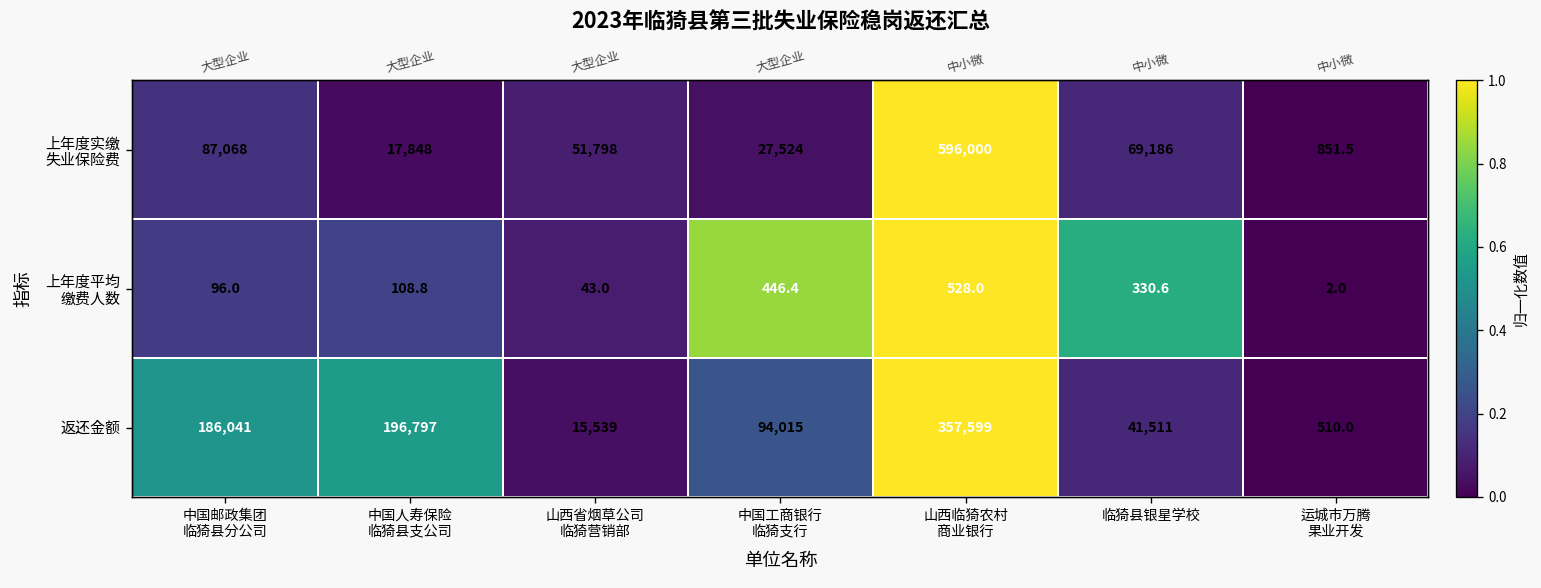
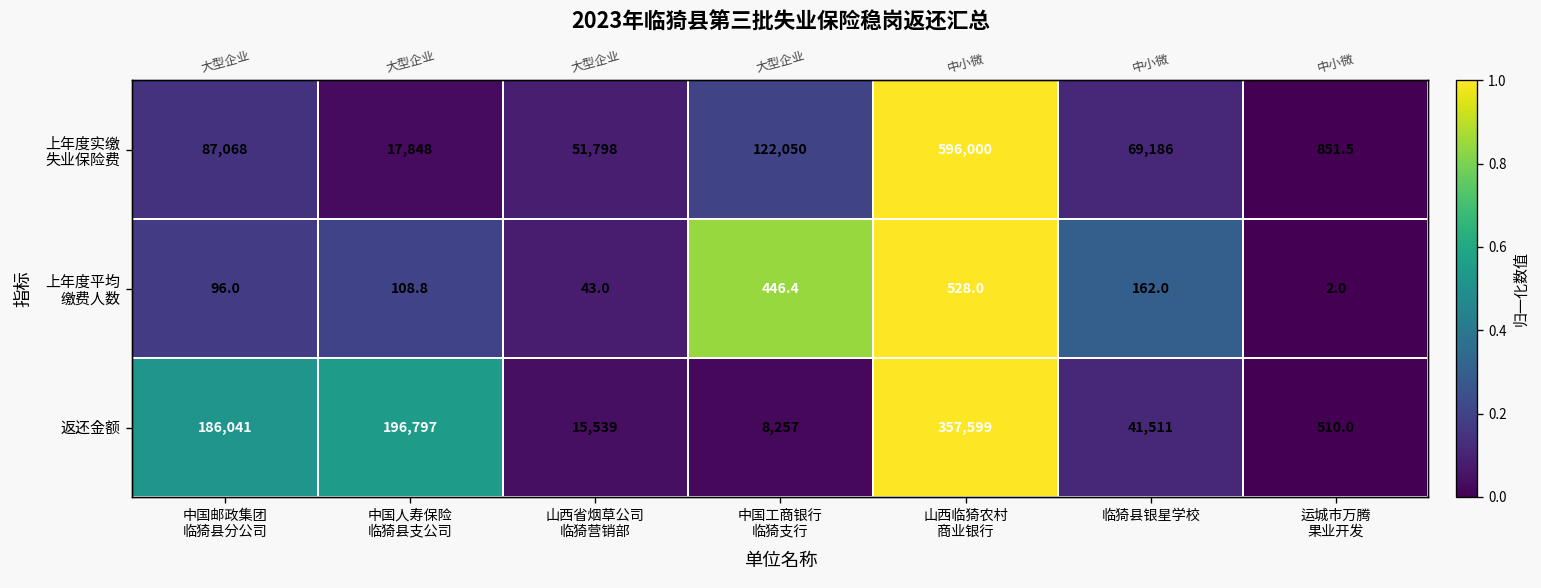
上年度实缴 失业保险费, 中国工商银行 临猗支行: 27,524 -> 122,050
上年度平均 缴费人数, 临猗县银星学校: 330.6 -> 162.0
返还金额, 中国工商银行 临猗支行: 94,015 -> 8,257
